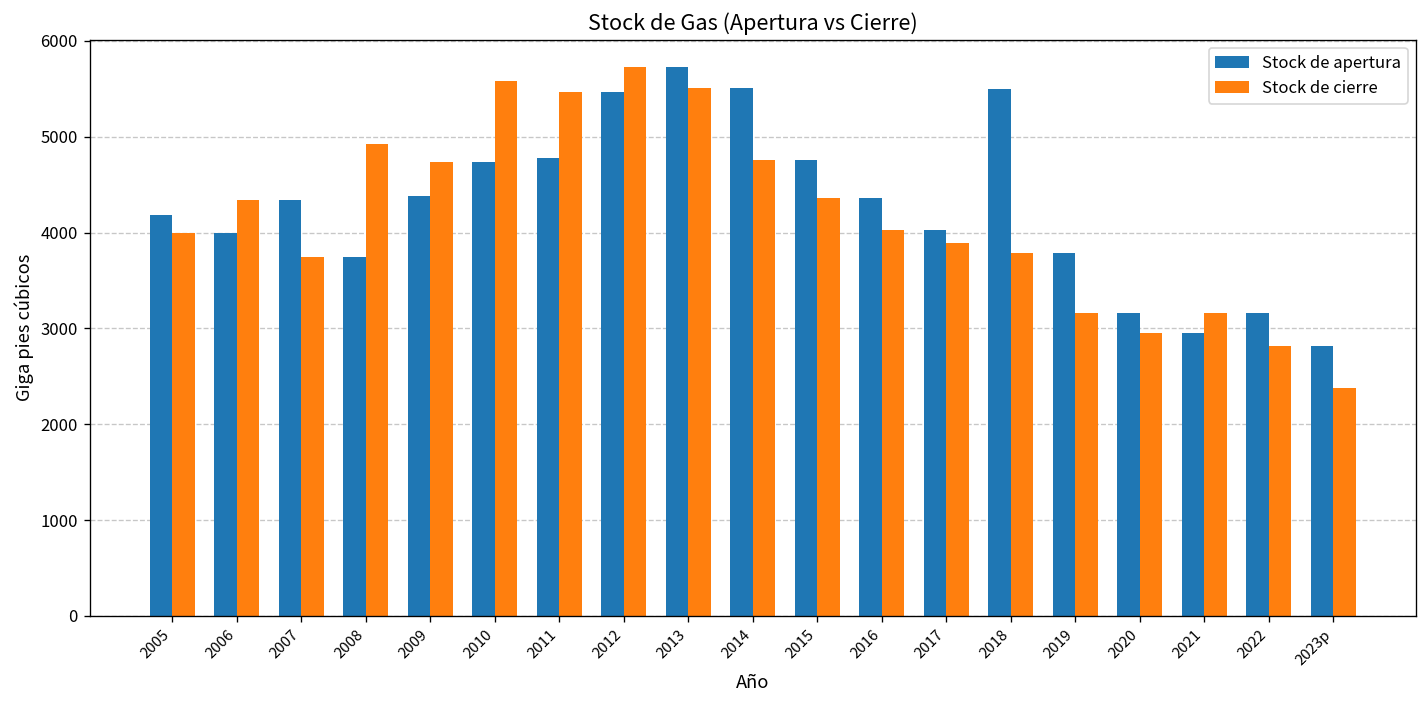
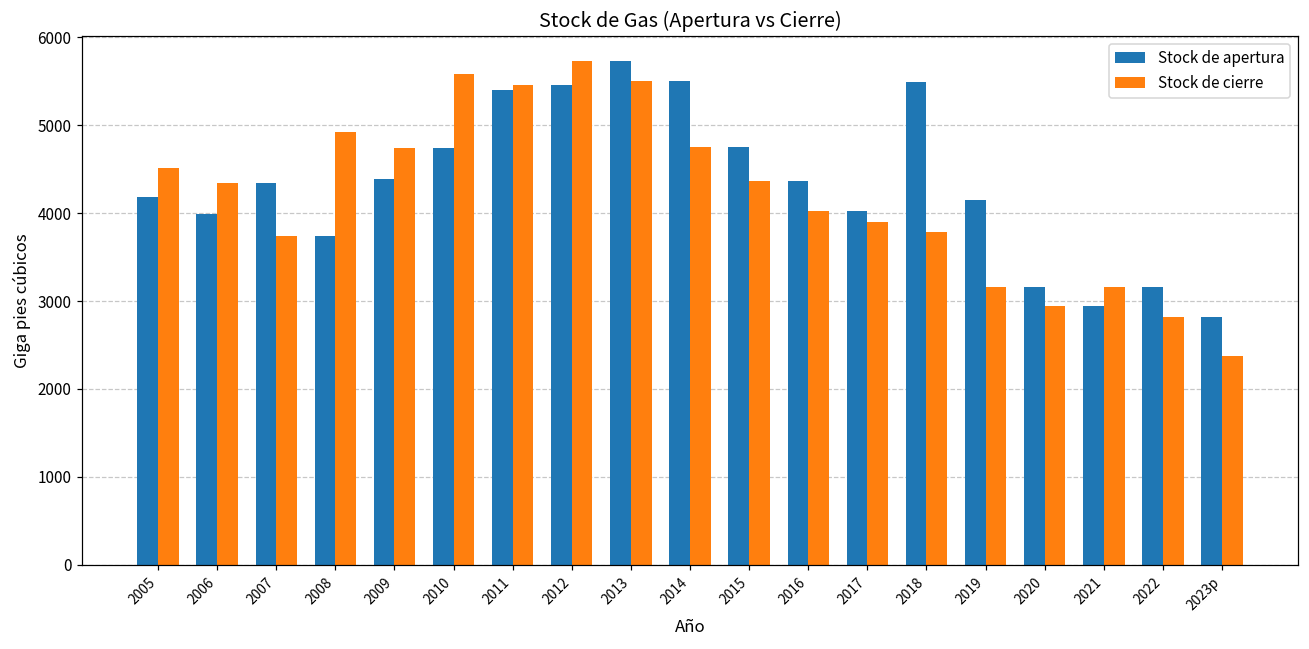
Stock de cierre, 2005: 4000 -> 4500
Stock de apertura, 2011: 4800 -> 5400
Stock de apertura, 2019: 3800 -> 4200
